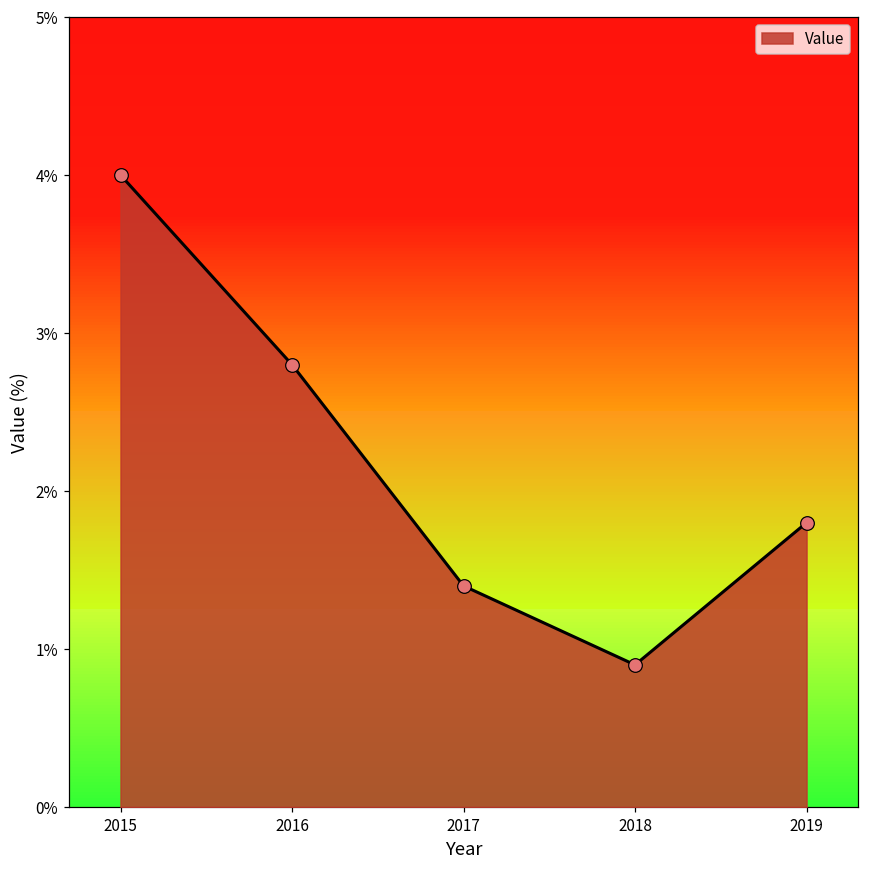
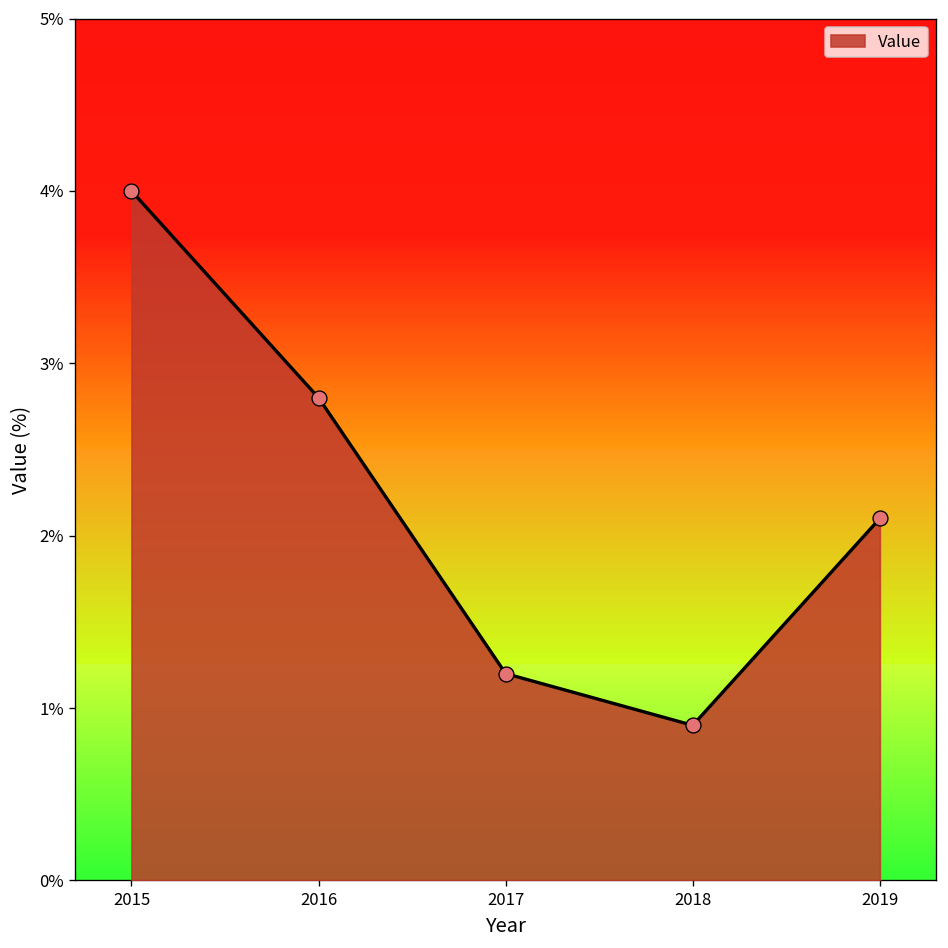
2017: 1.4% -> 1.2%
2019: 1.8% -> 2.1%
